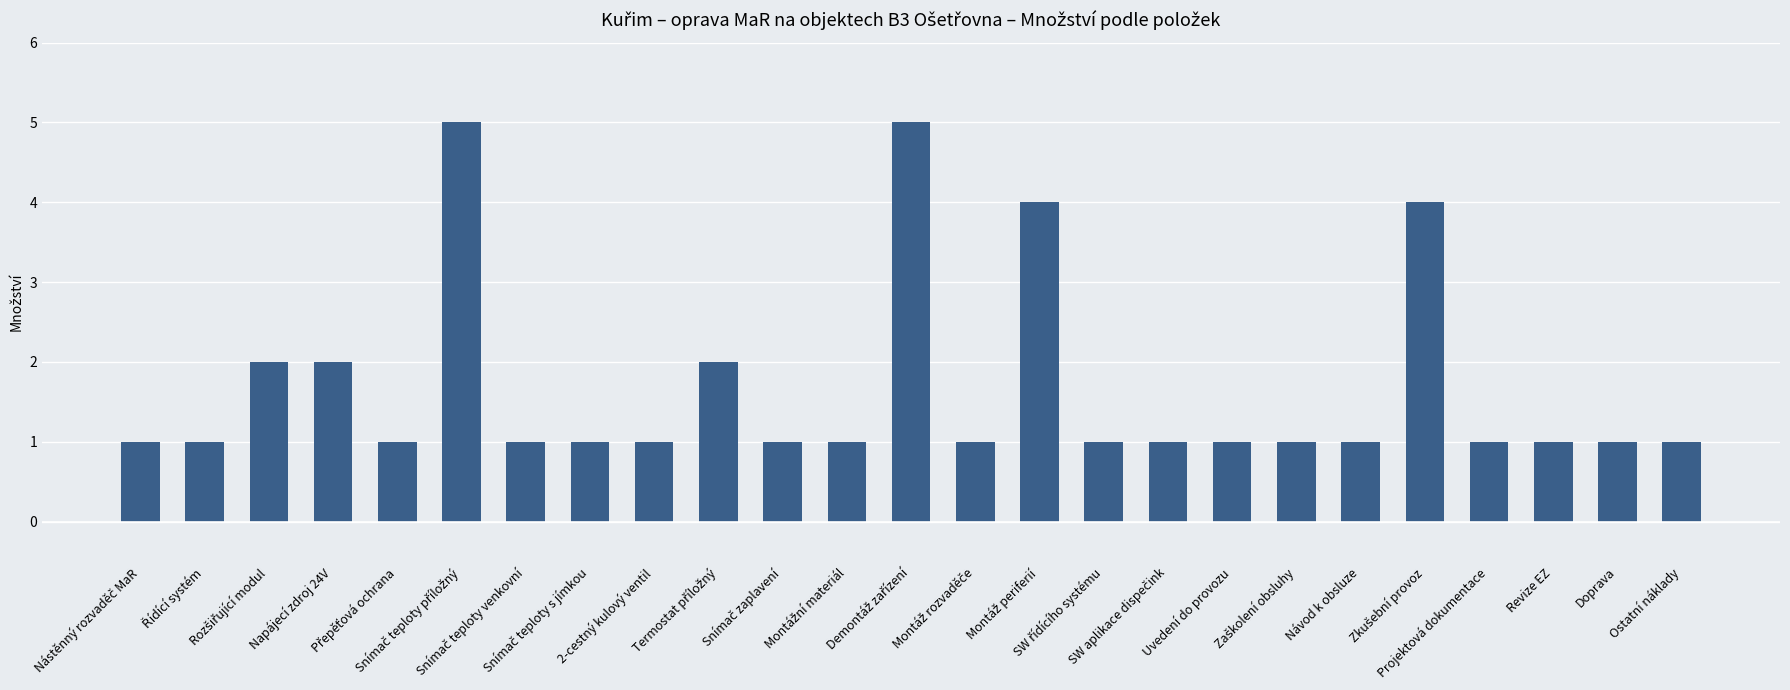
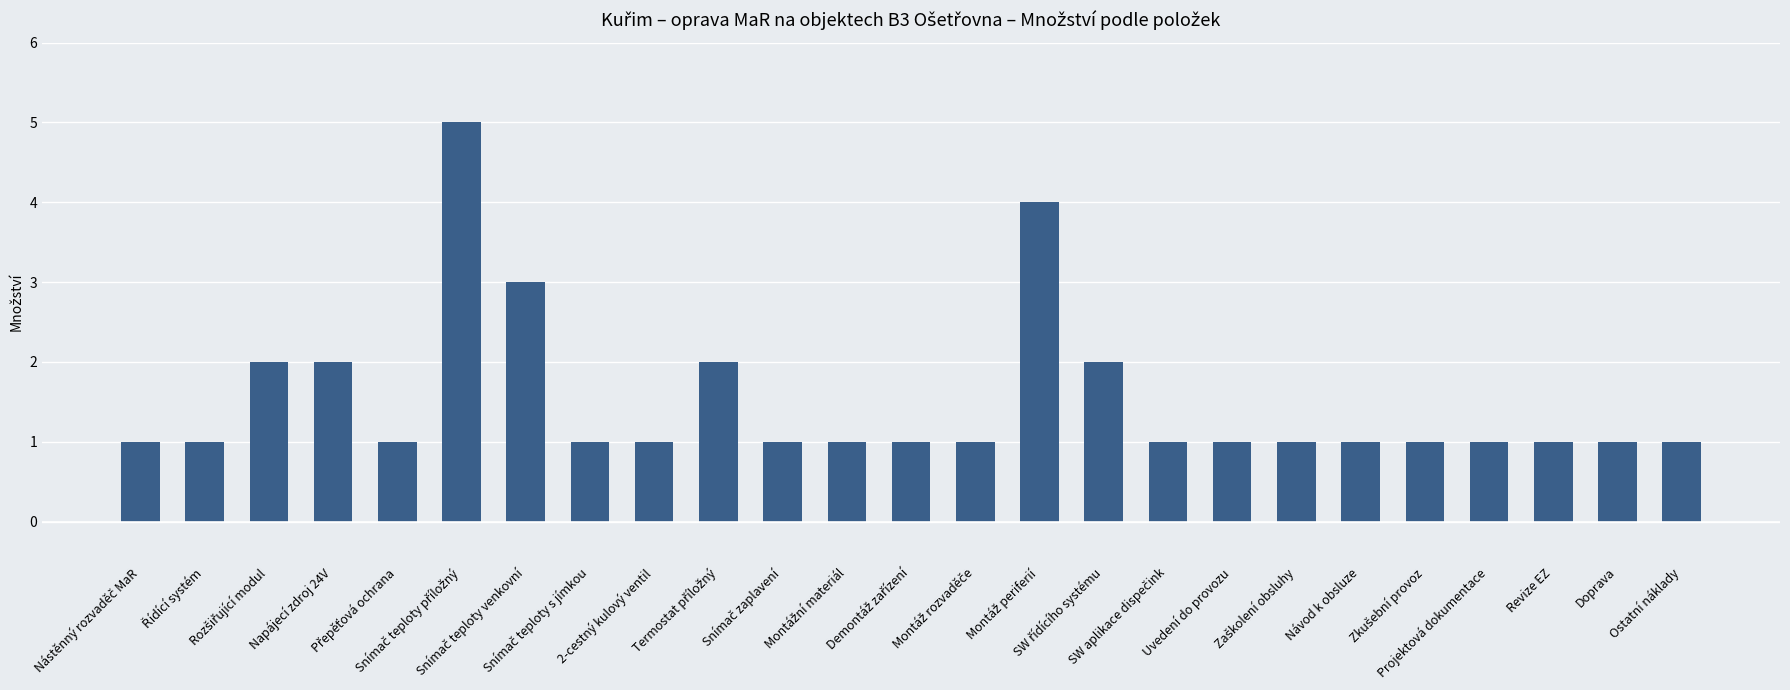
Snímač teploty venkovní: 1 -> 3
Demontáž zařízení: 5 -> 1
SW řídícího systému: 1 -> 2
Zkušební provoz: 4 -> 1
